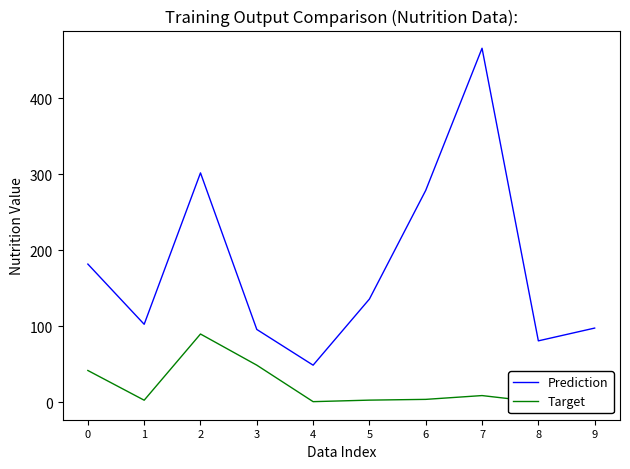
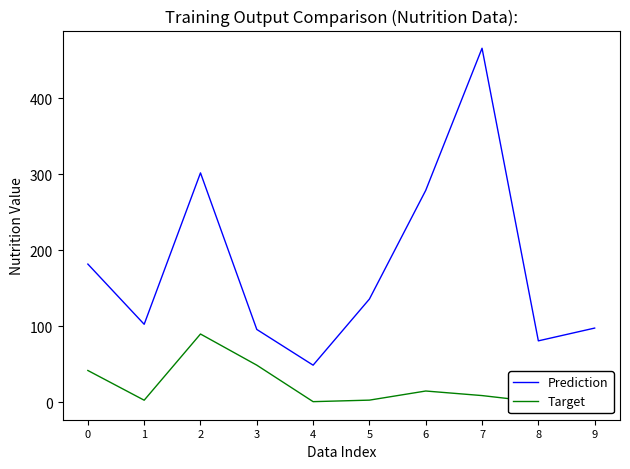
Target, 6: 0 -> 20
